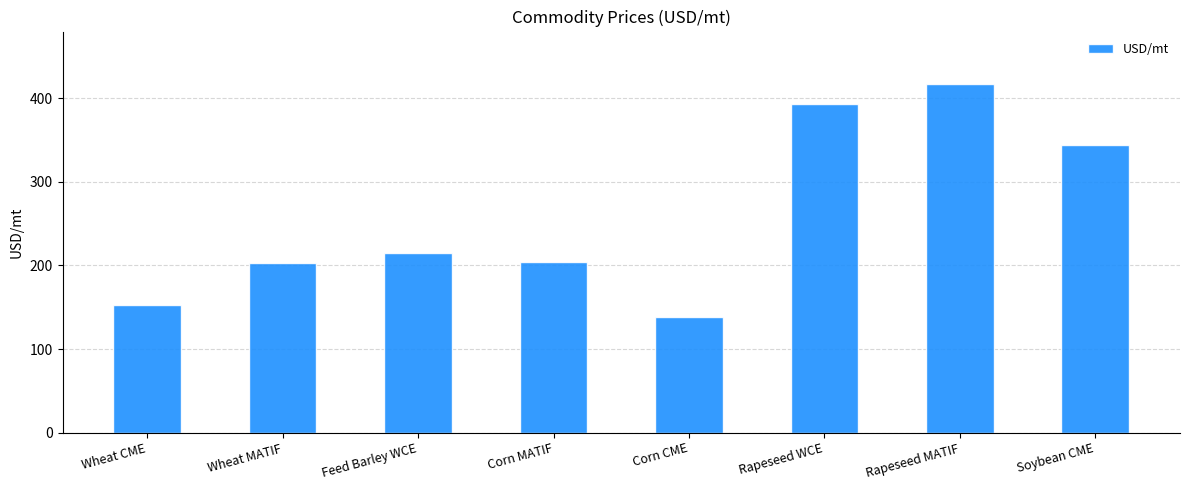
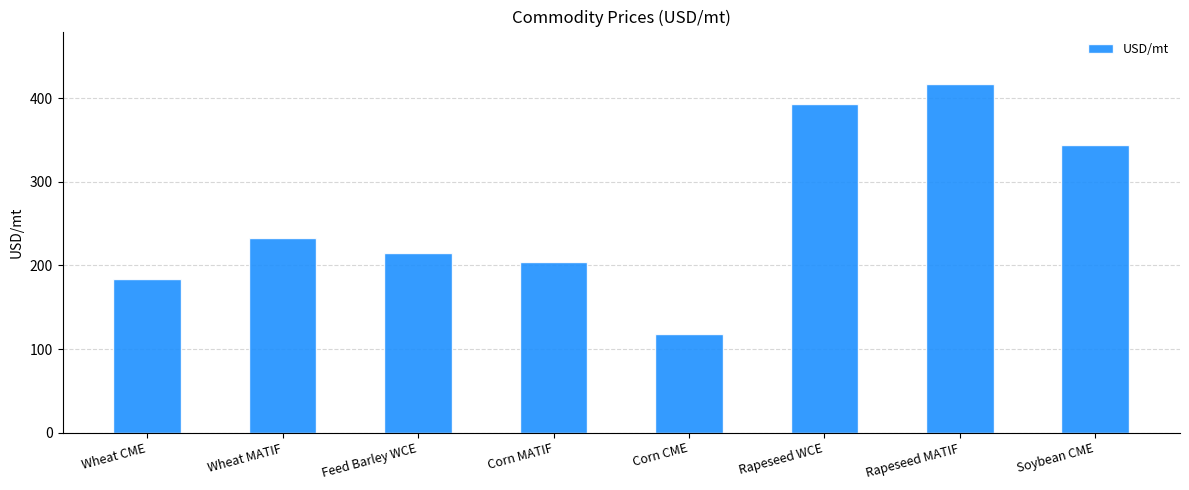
Wheat CME: 150 -> 180
Wheat MATIF: 200 -> 230
Corn CME: 140 -> 120
